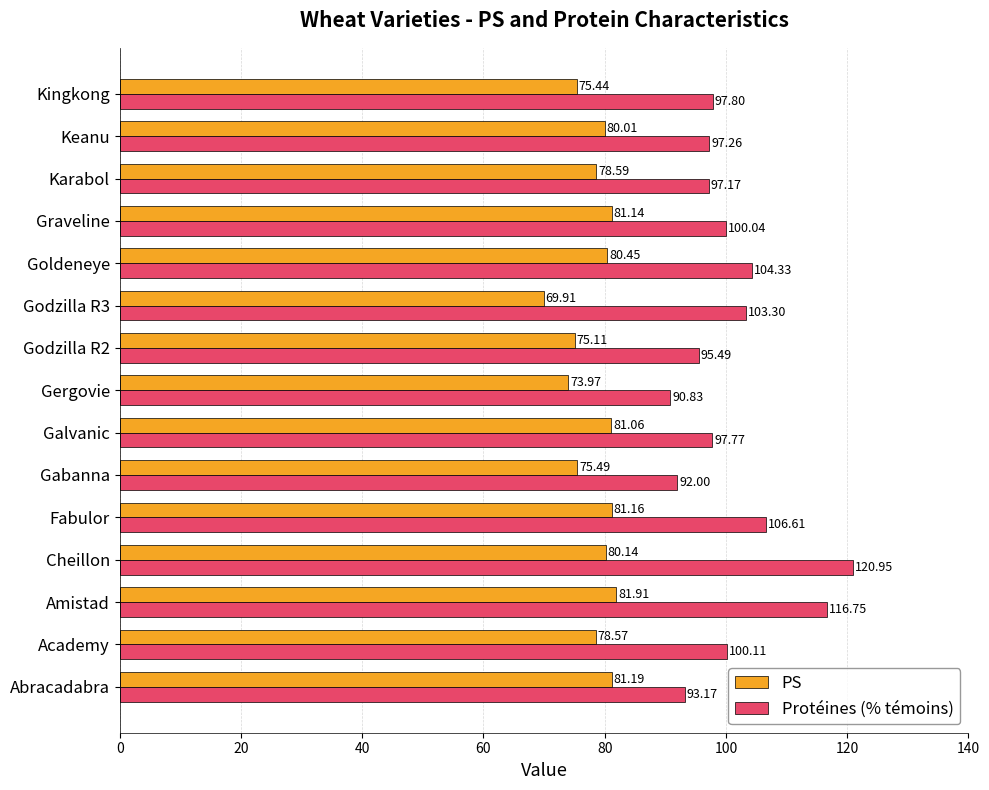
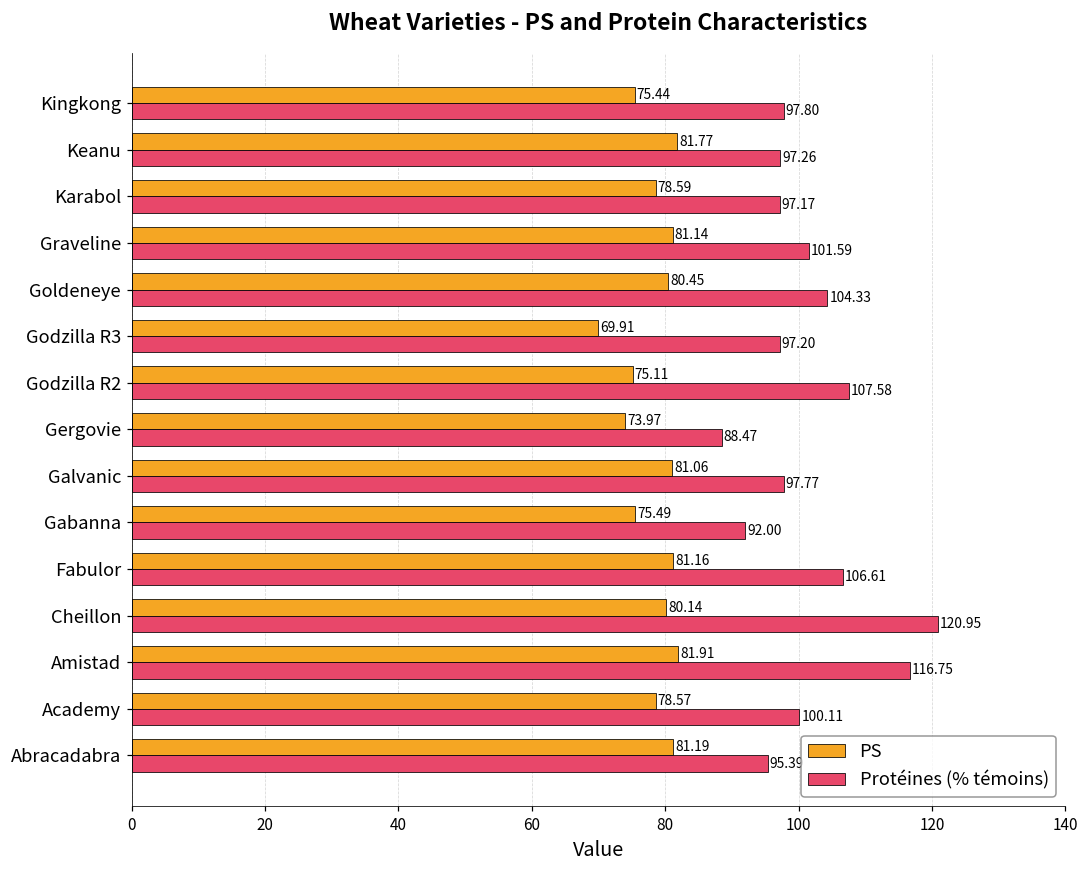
PS, Keanu: 80.01 -> 81.77
Protéines (% témoins), Graveline: 100.04 -> 101.59
Protéines (% témoins), Godzilla R3: 103.30 -> 97.20
Protéines (% témoins), Godzilla R2: 95.49 -> 107.58
Protéines (% témoins), Gergovie: 90.83 -> 88.47
Protéines (% témoins), Abracadabra: 93.17 -> 95.39
